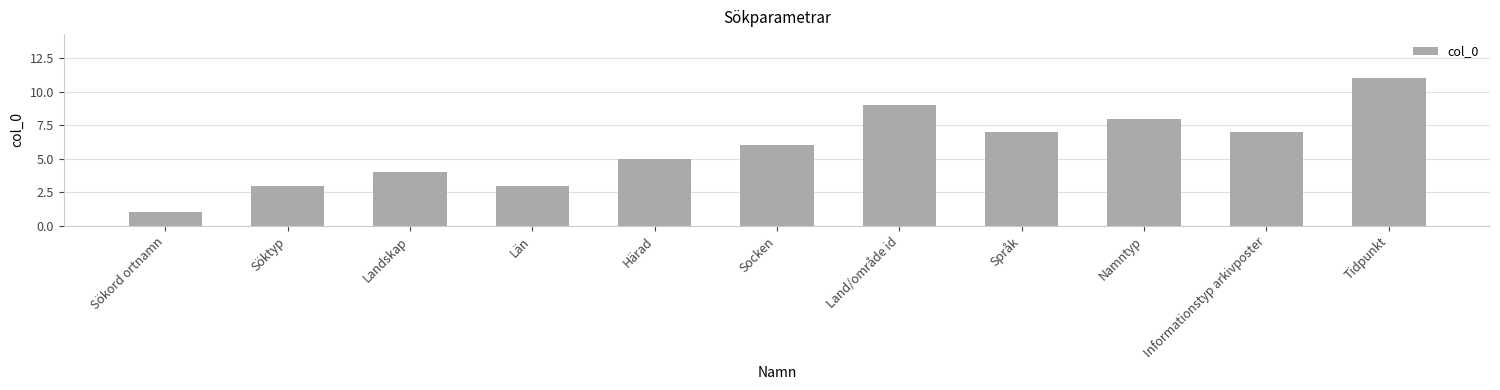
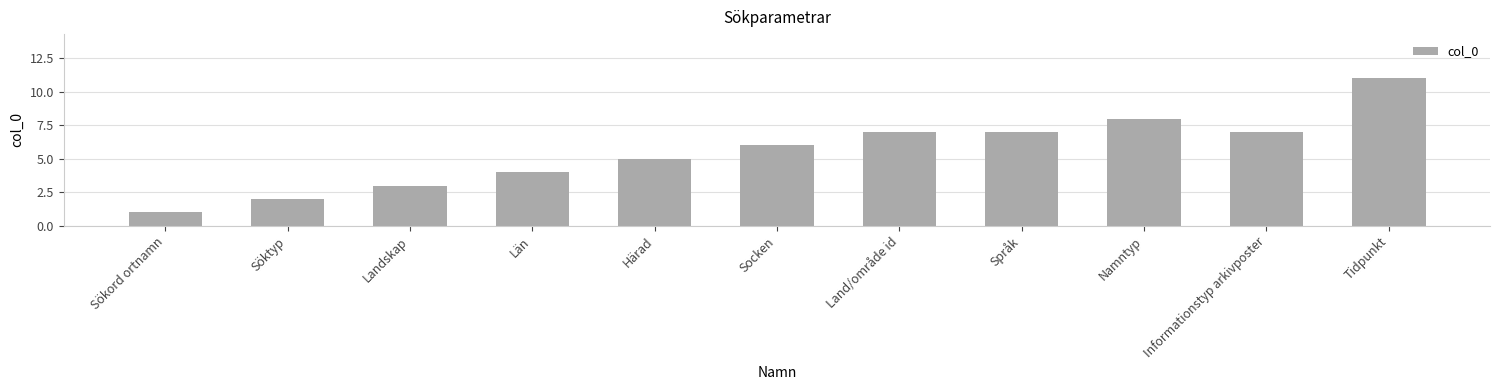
Söktyp: 3 -> 2
Landskap: 4 -> 3
Län: 3 -> 4
Land/område id: 9 -> 7
